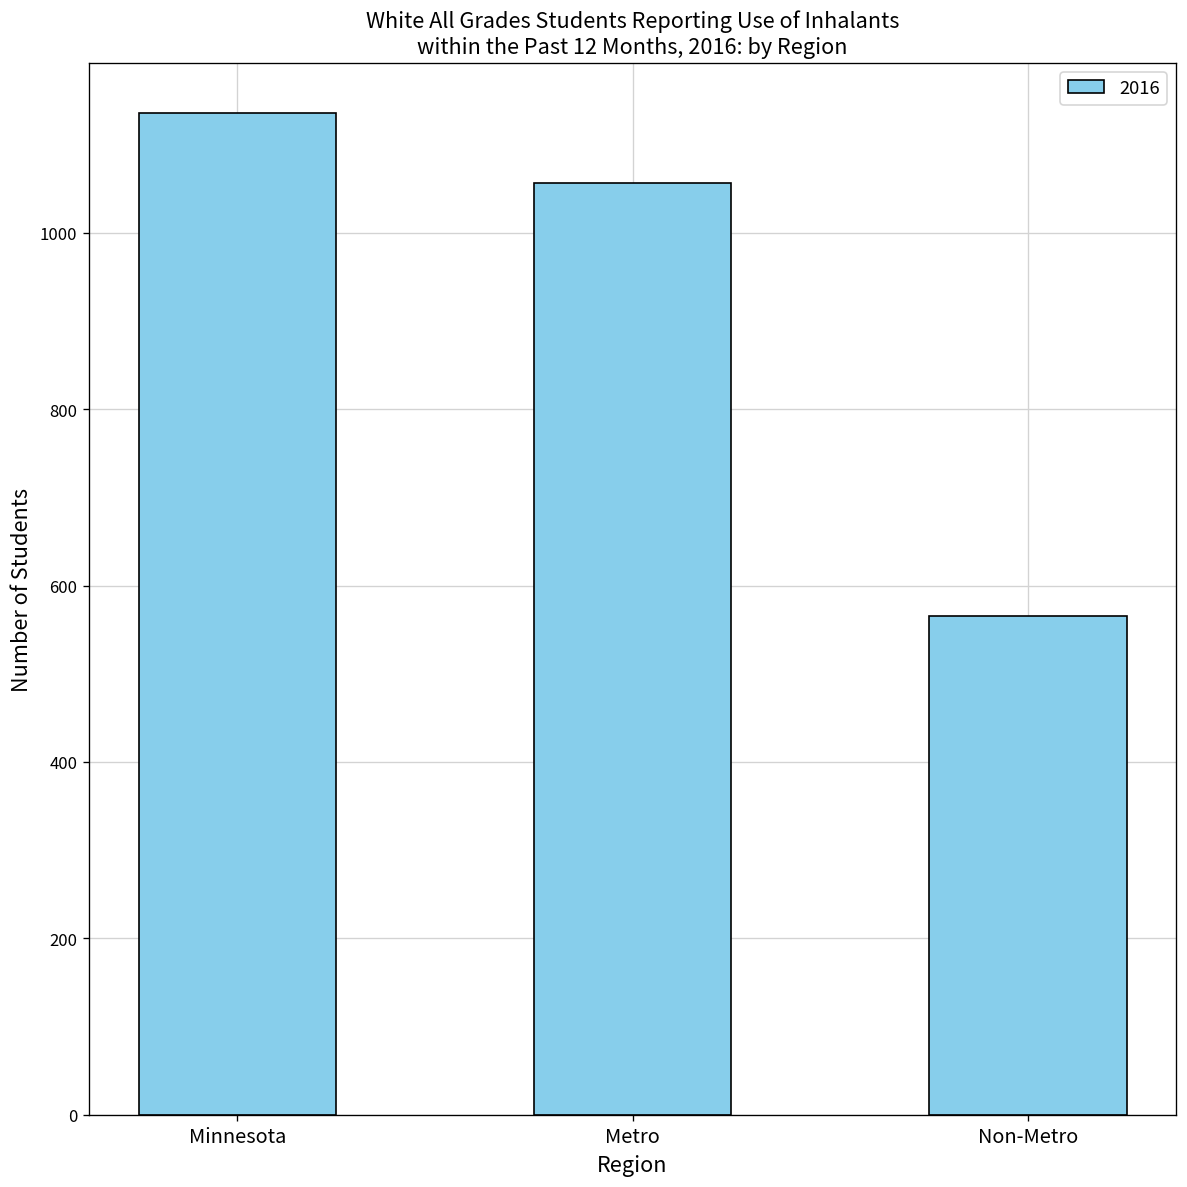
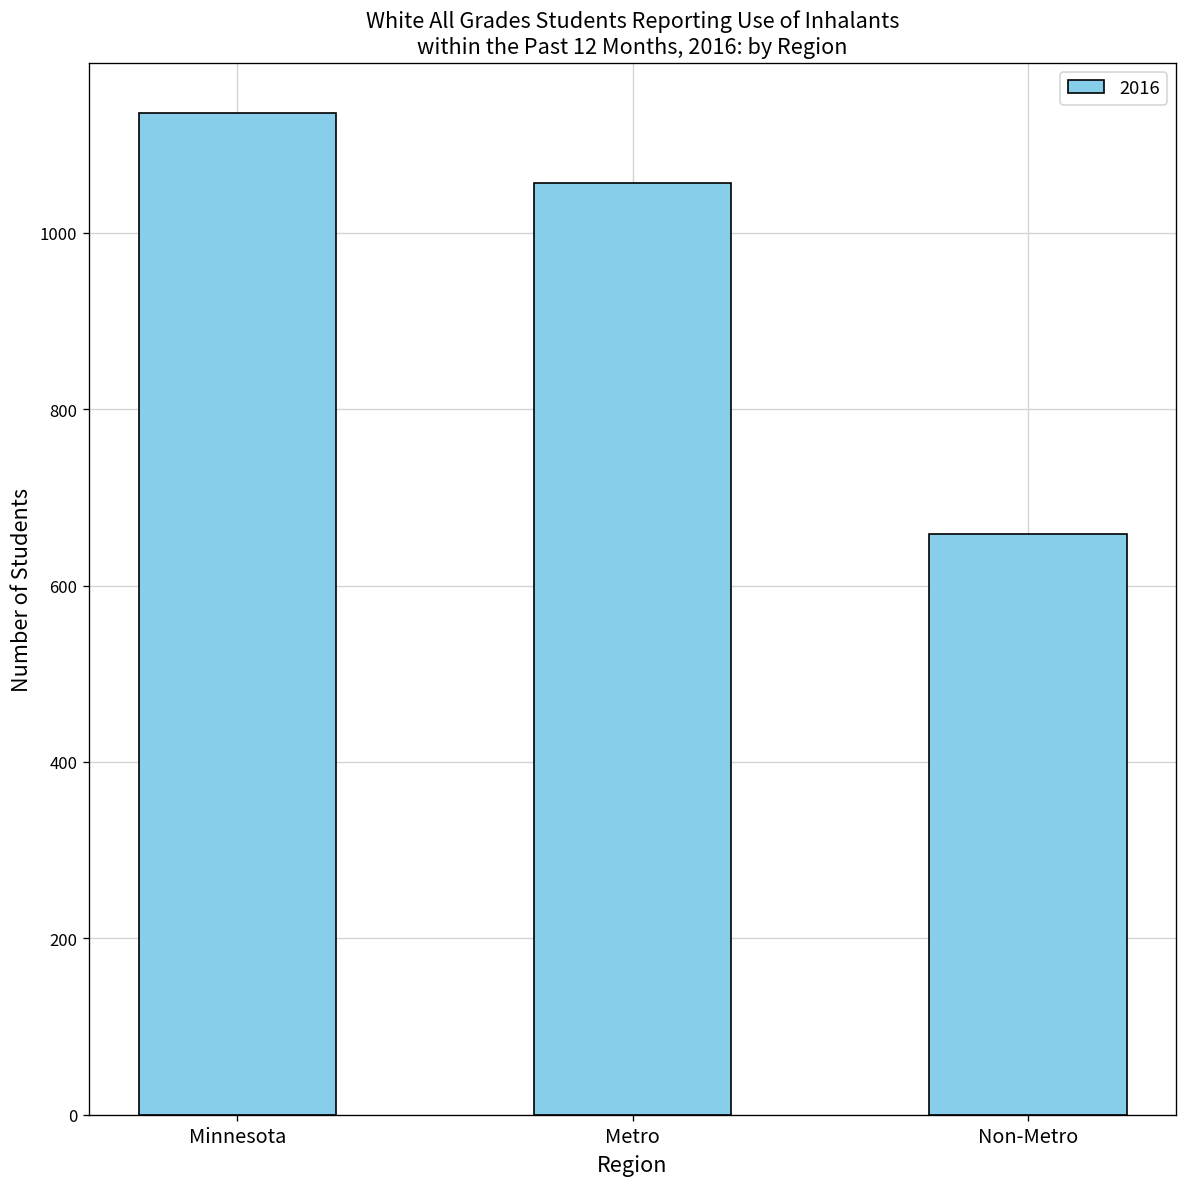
Non-Metro: 570 -> 660
